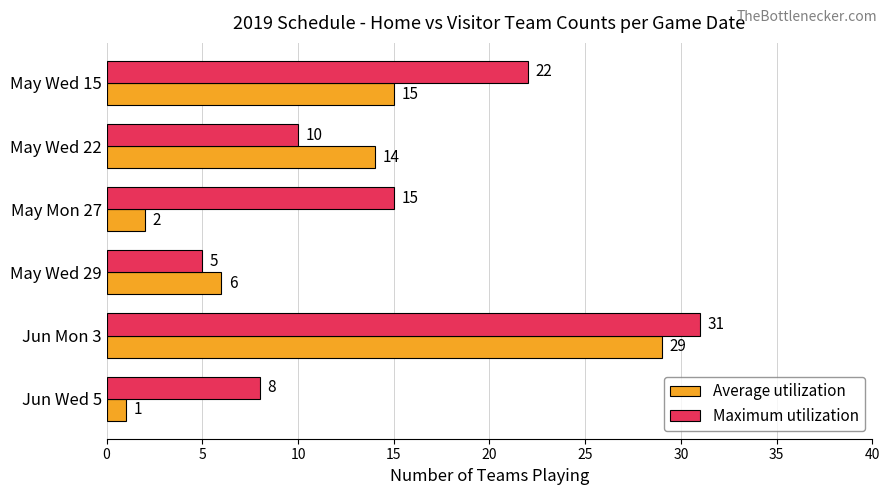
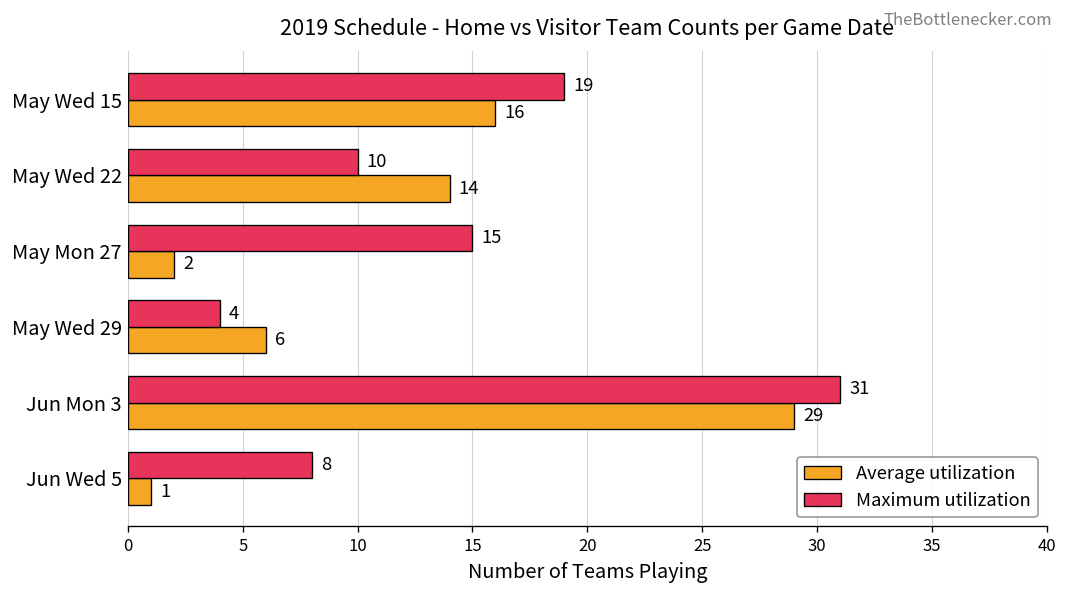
Maximum utilization, May Wed 15: 22 -> 19
Average utilization, May Wed 15: 15 -> 16
Maximum utilization, May Wed 29: 5 -> 4
